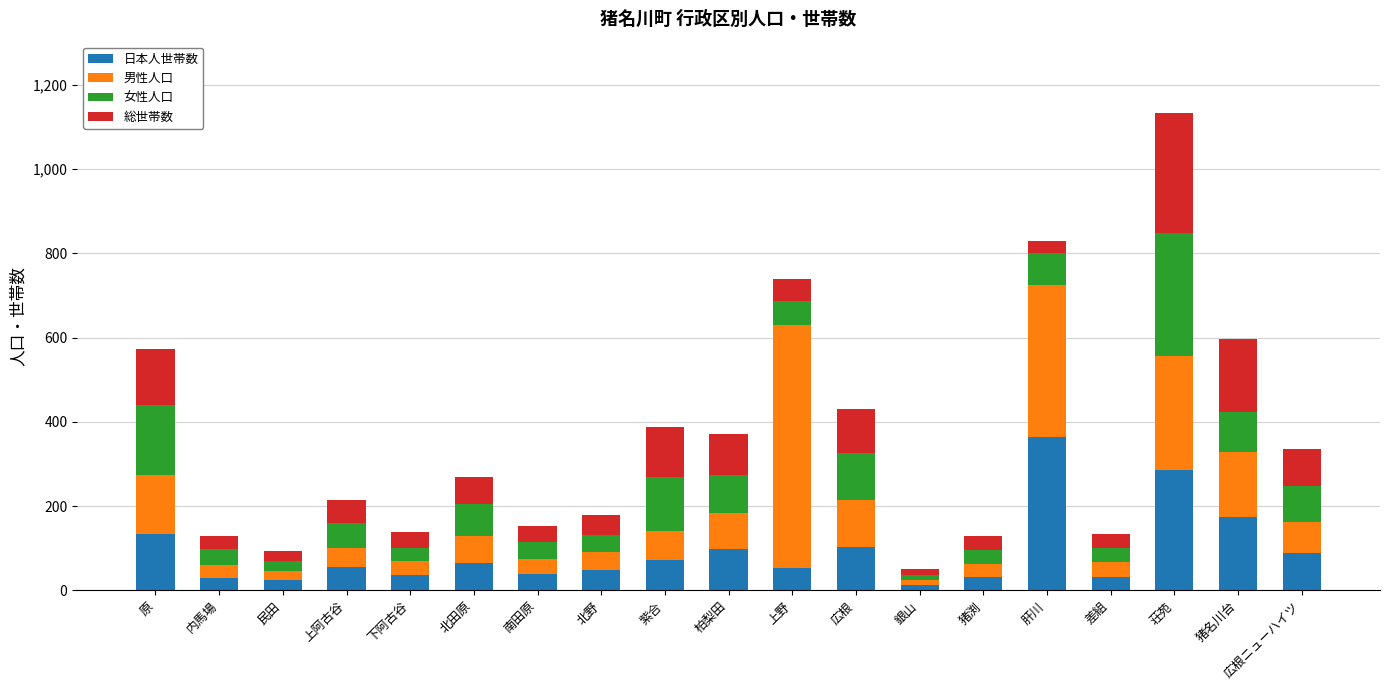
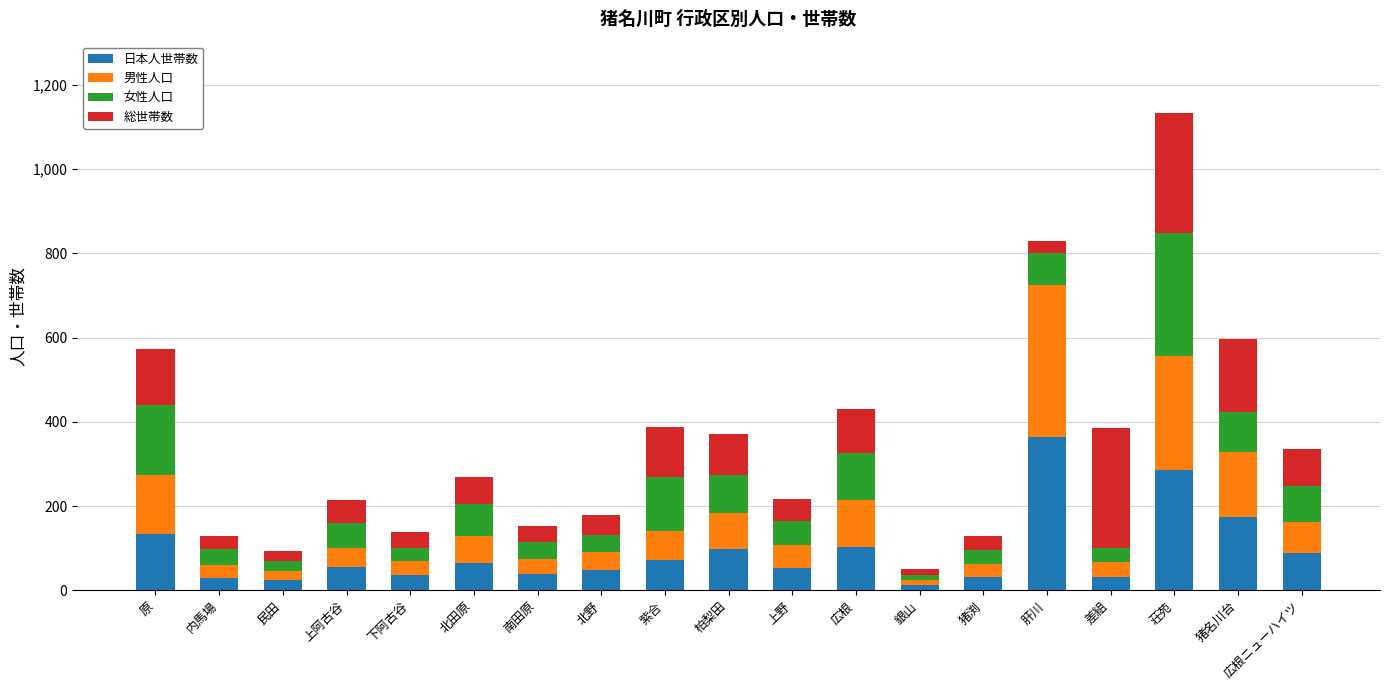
男性人口, 上野: 580 -> 60
総世帯数, 差組: 30 -> 280
